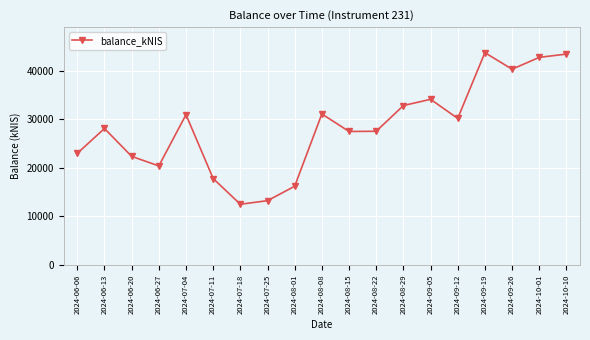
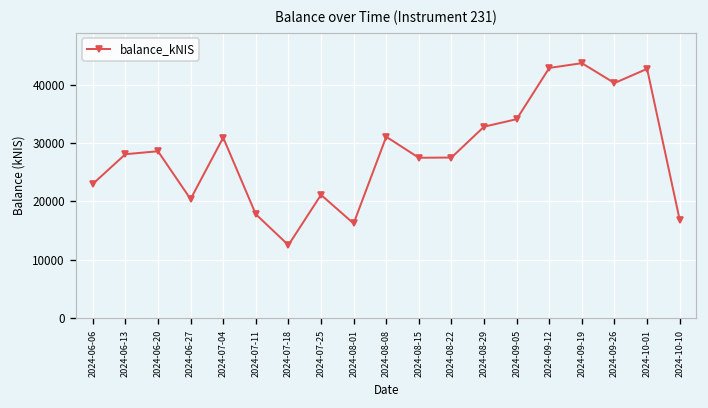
2024-06-20: 22000 -> 29000
2024-07-25: 13000 -> 21000
2024-09-12: 30000 -> 43000
2024-10-10: 43000 -> 17000
